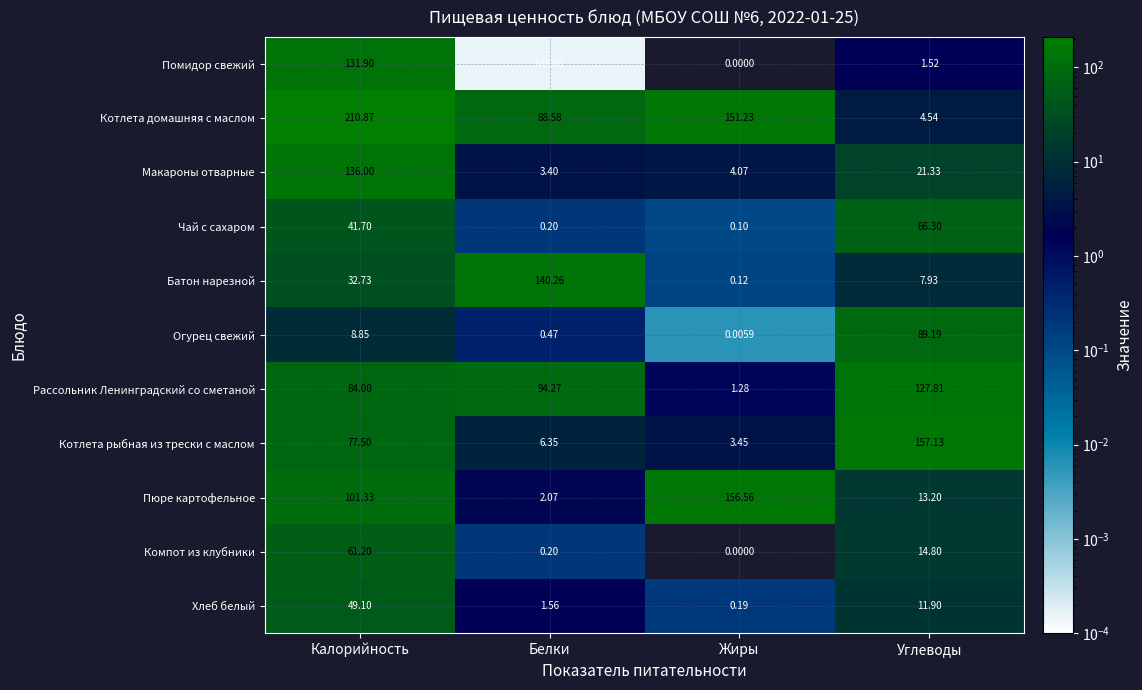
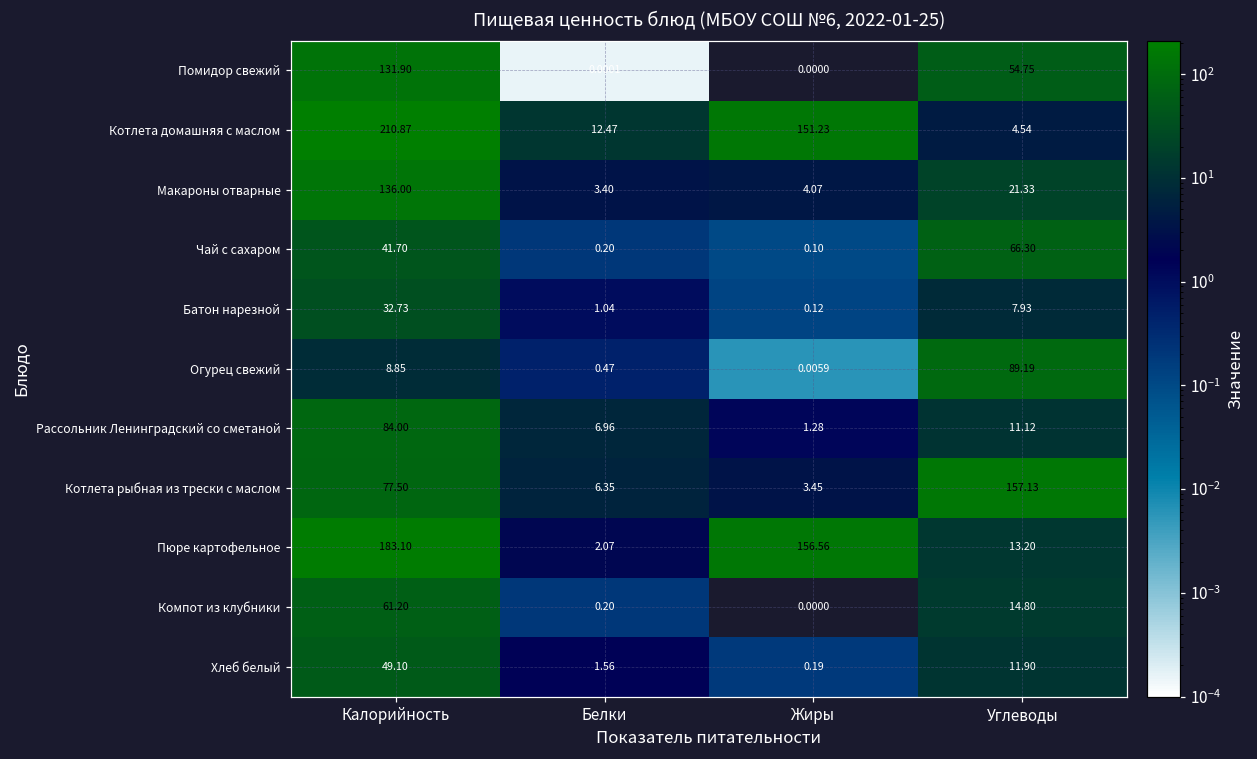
Помидор свежий, Углеводы: 1.52 -> 54.75
Котлета домашняя с маслом, Белки: 88.58 -> 12.47
Батон нарезной, Белки: 140.26 -> 1.04
Рассольник Ленинградский со сметаной, Белки: 94.27 -> 6.96
Рассольник Ленинградский со сметаной, Углеводы: 127.81 -> 11.12
Пюре картофельное, Калорийность: 101.33 -> 183.10
